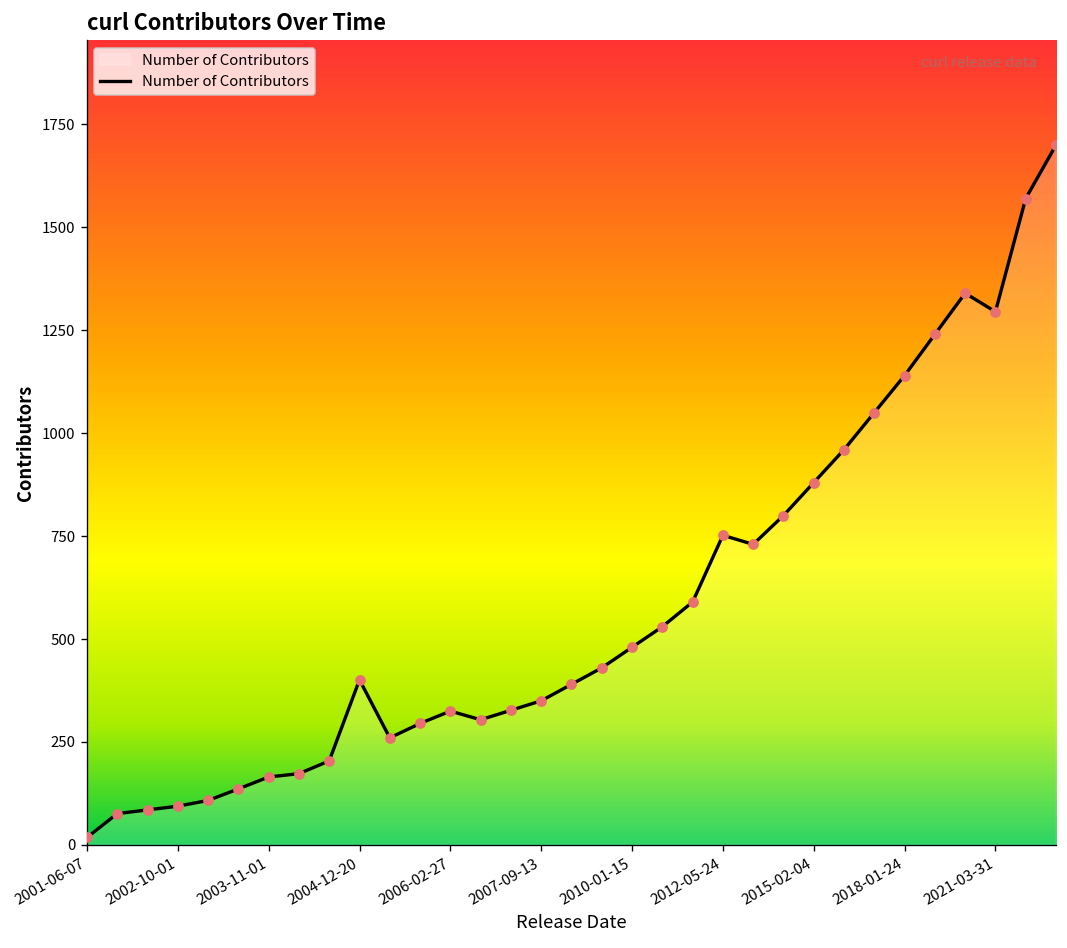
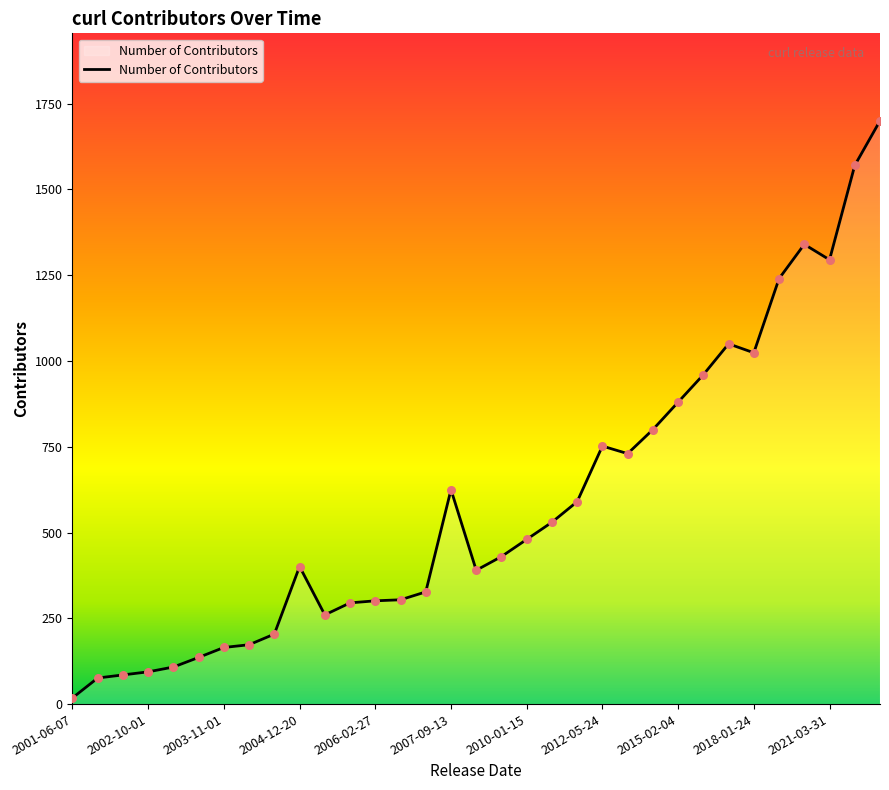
2006-02-27: 330 -> 300
2007-09-13: 350 -> 630
2018-01-24: 1140 -> 1020
